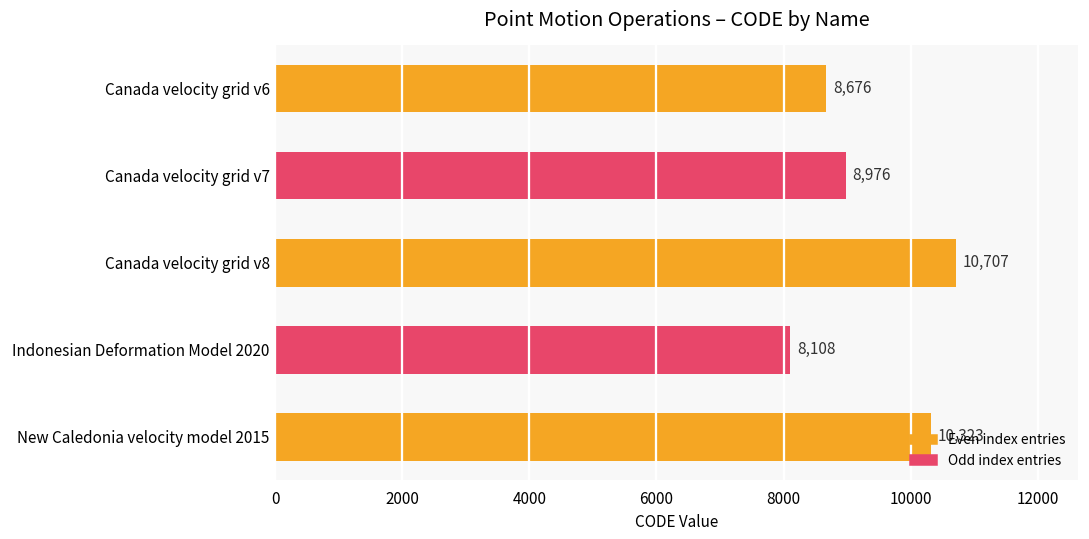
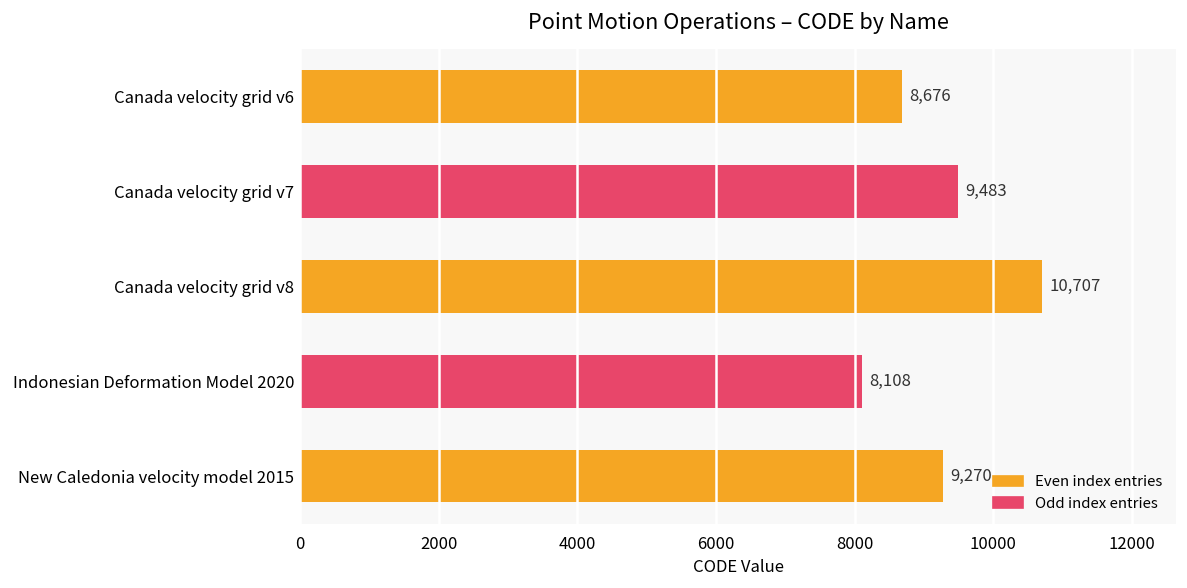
Canada velocity grid v7: 8,976 -> 9,483
New Caledonia velocity model 2015: 10,323 -> 9,270
